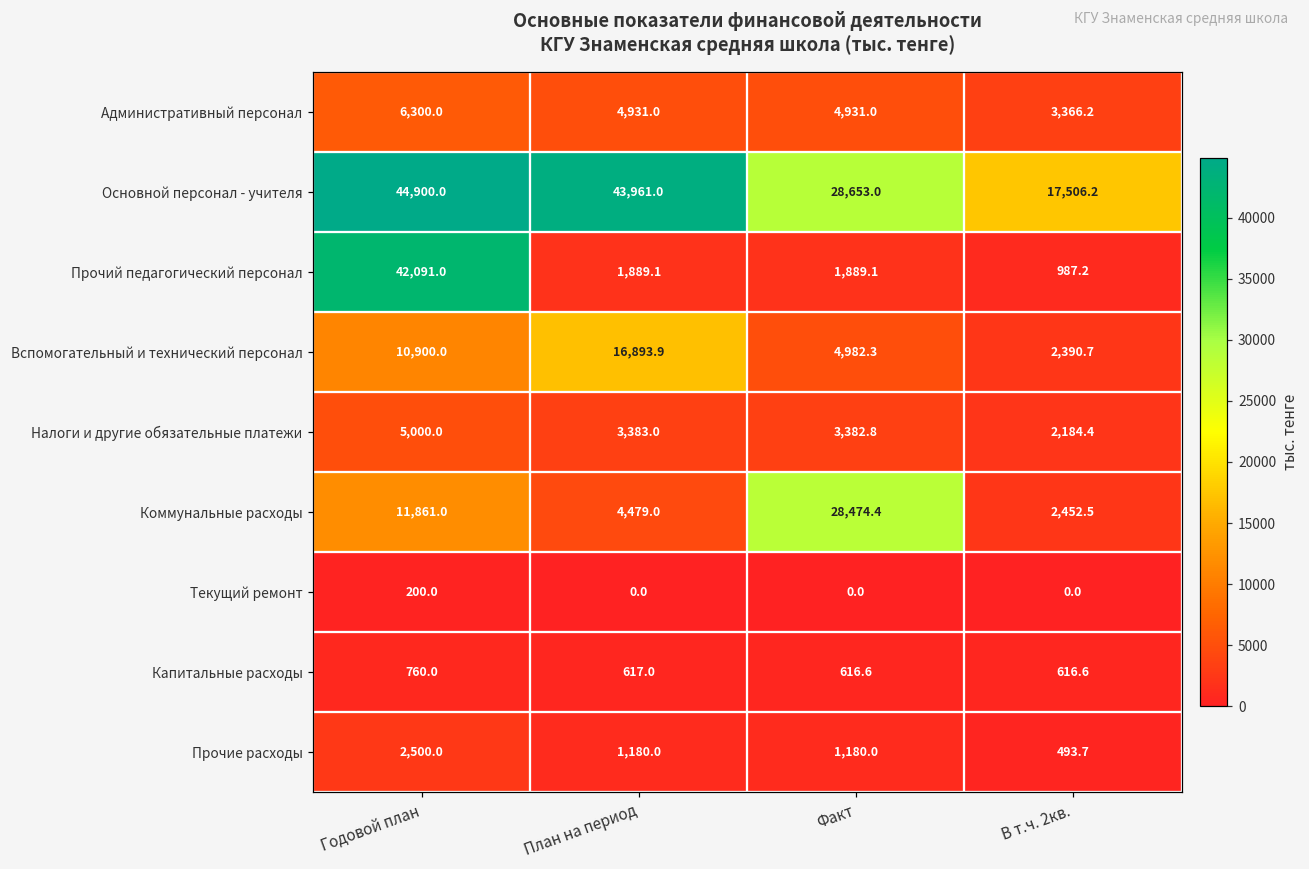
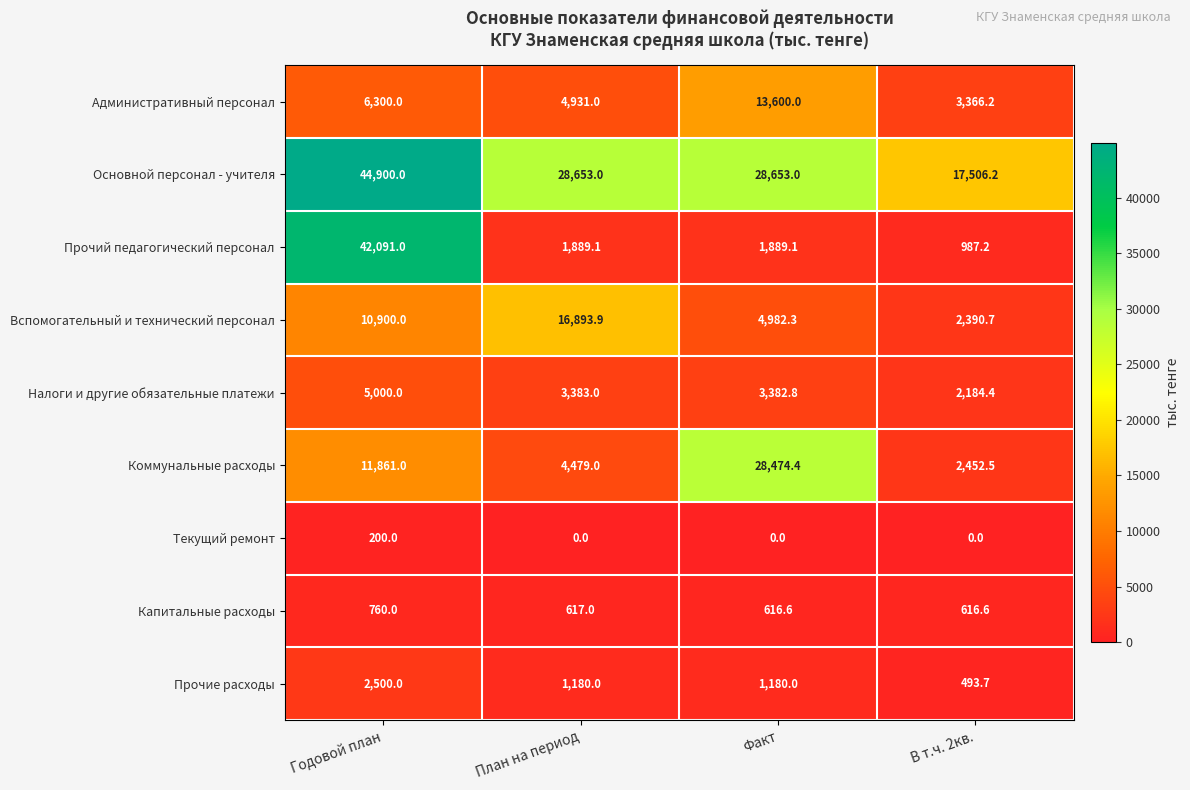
Административный персонал, Факт: 4,931.0 -> 13,600.0
Основной персонал - учителя, План на период: 43,961.0 -> 28,653.0
